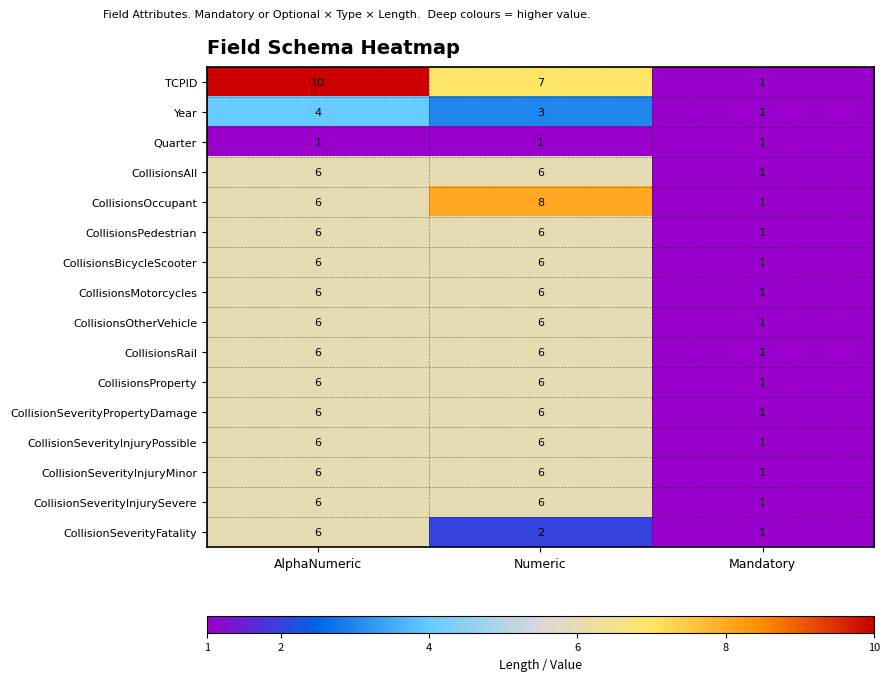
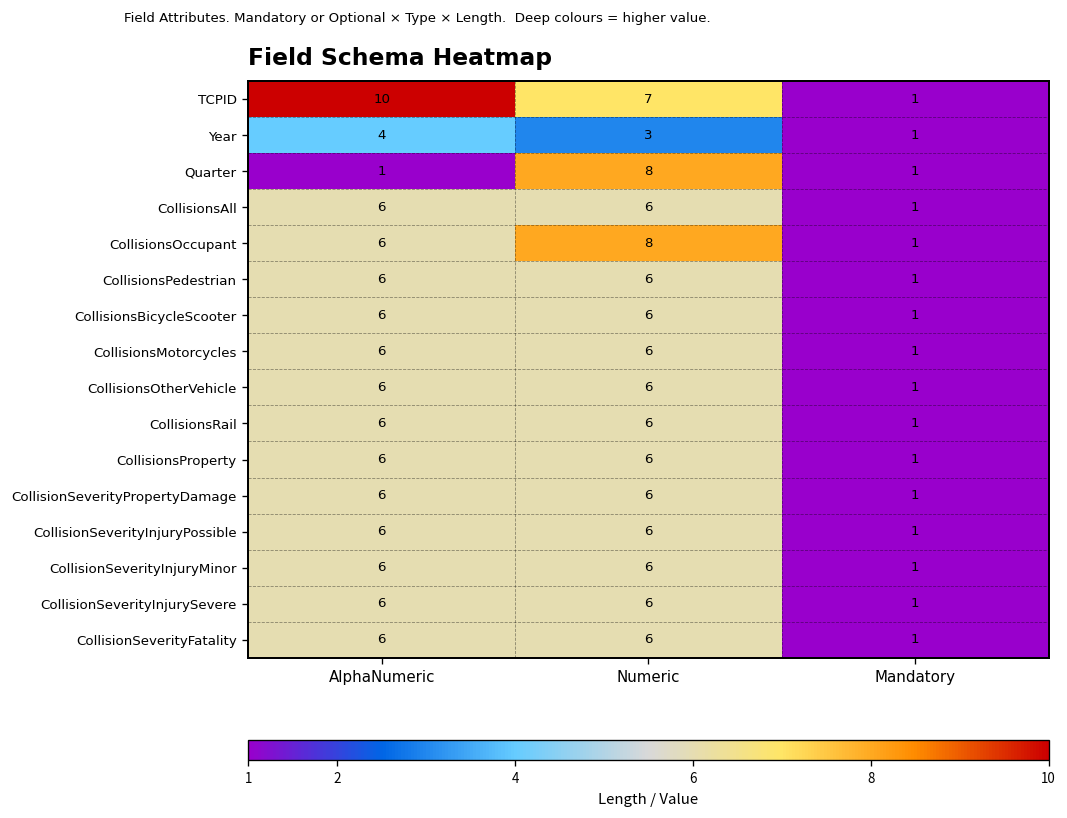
Quarter, Numeric: 1 -> 8
CollisionSeverityFatality, Numeric: 2 -> 6
